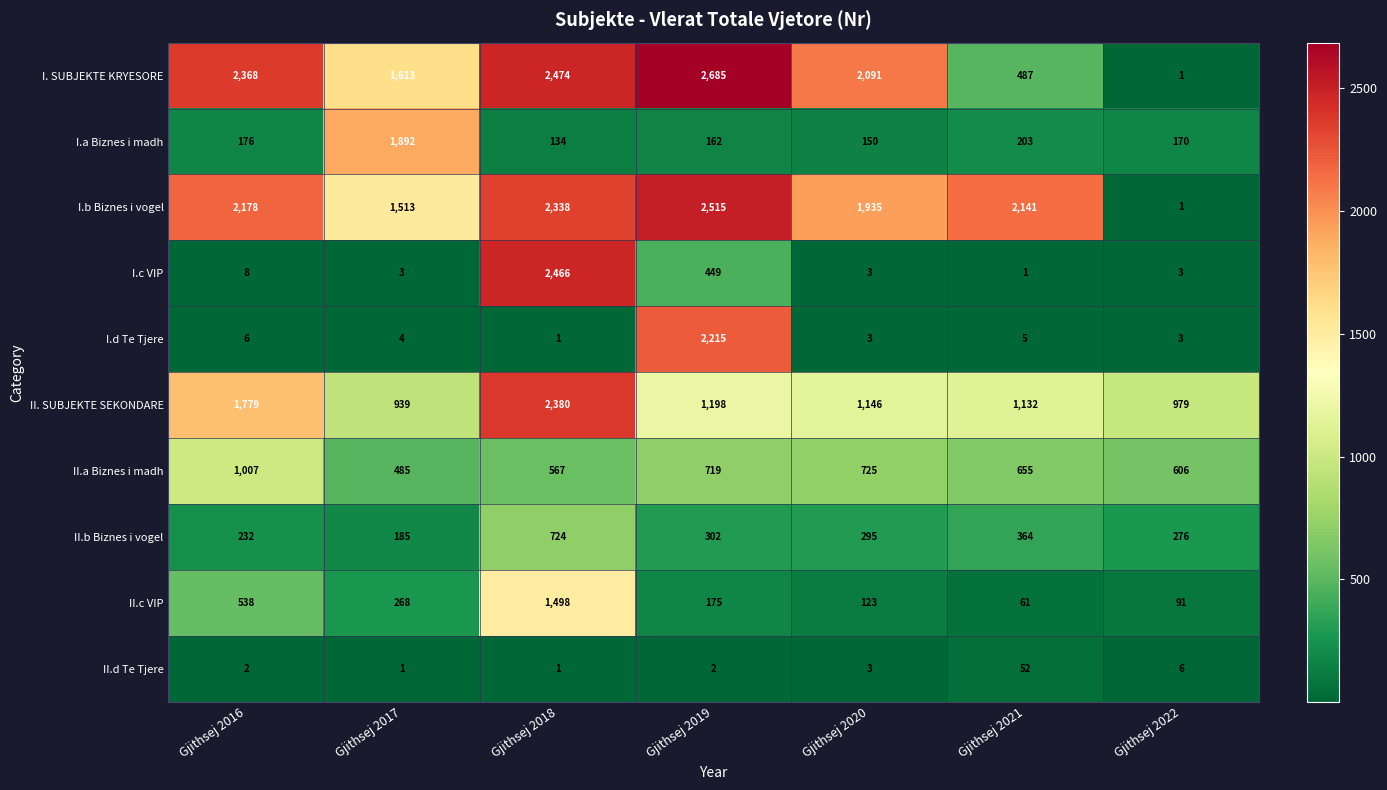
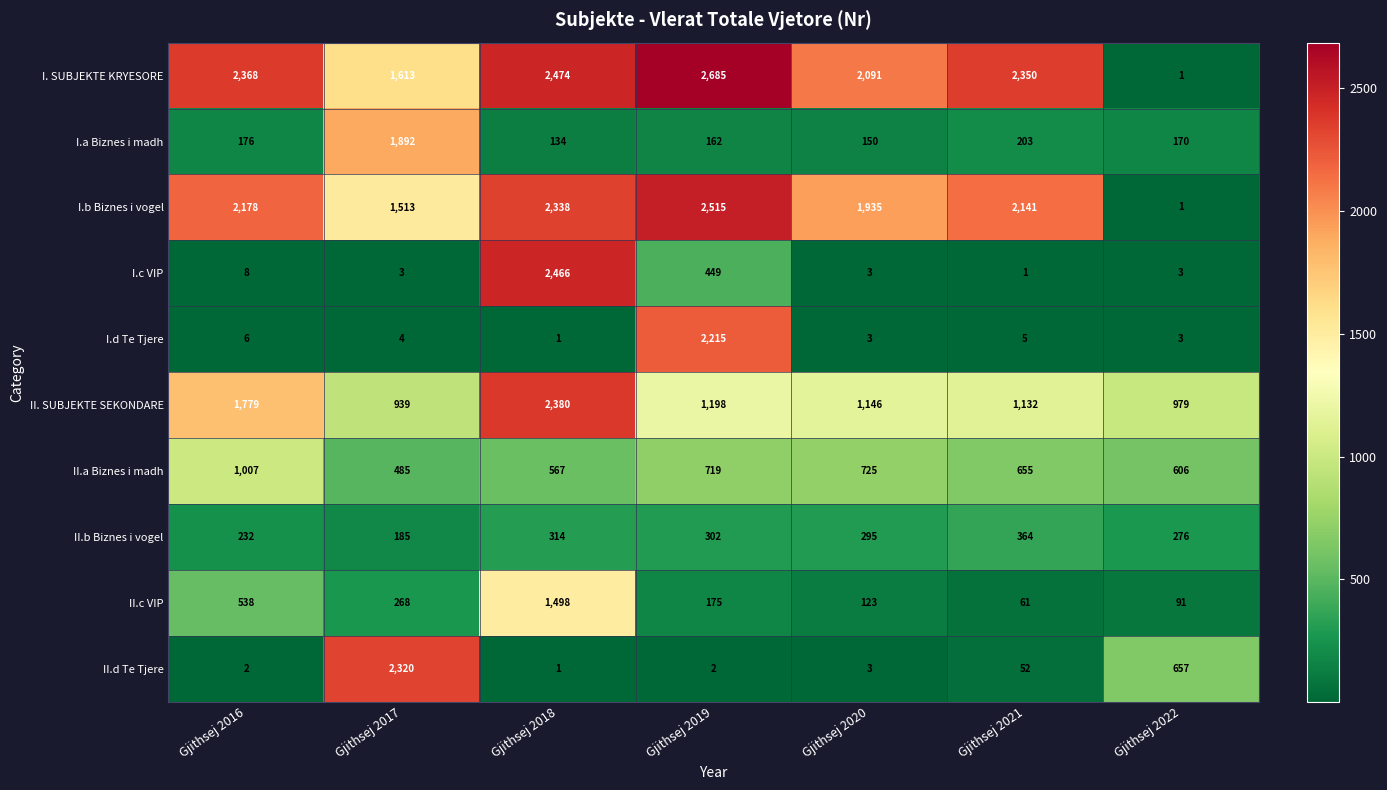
I. SUBJEKTE KRYESORE, Gjithsej 2021: 487 -> 2,350
II.b Biznes i vogel, Gjithsej 2018: 724 -> 314
II.d Te Tjere, Gjithsej 2017: 1 -> 2,320
II.d Te Tjere, Gjithsej 2022: 6 -> 657
